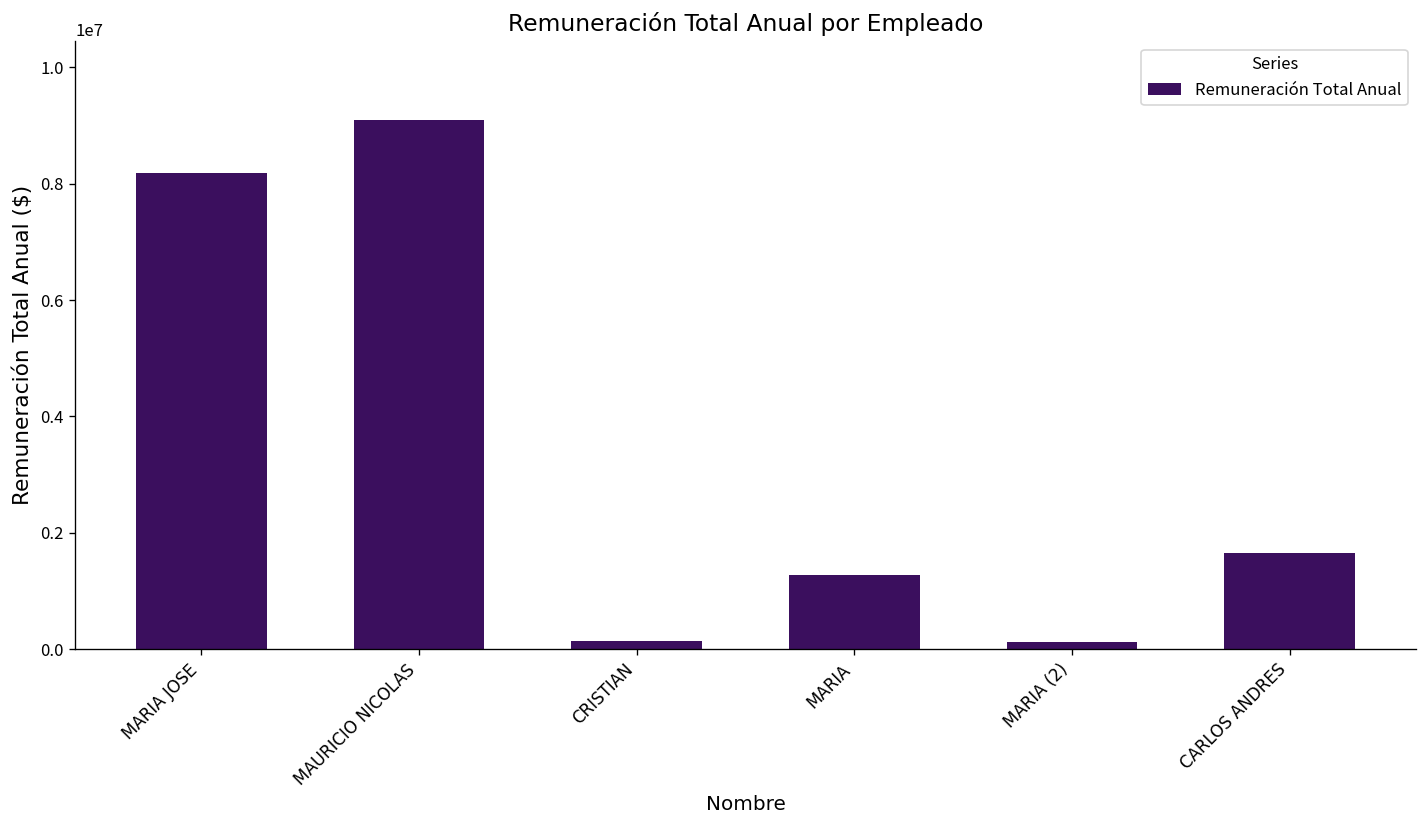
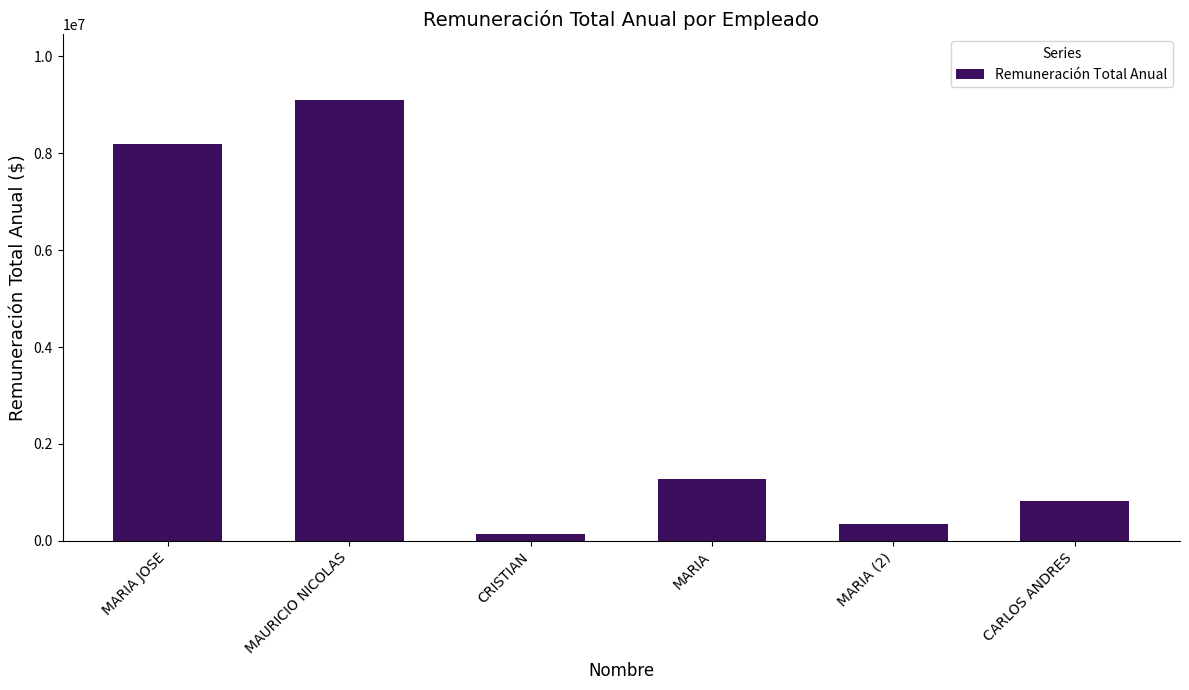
MARIA (2): 100000 -> 400000
CARLOS ANDRES: 1600000 -> 800000
